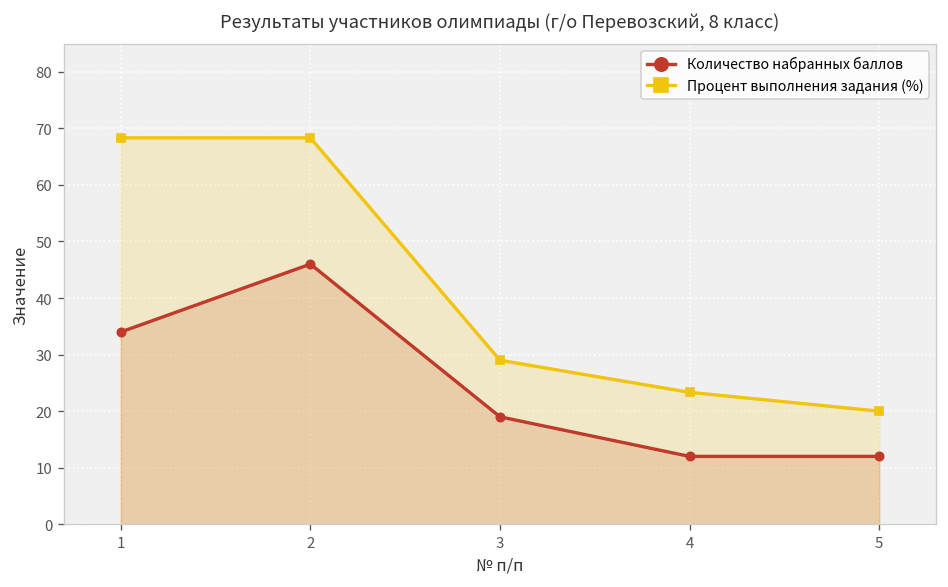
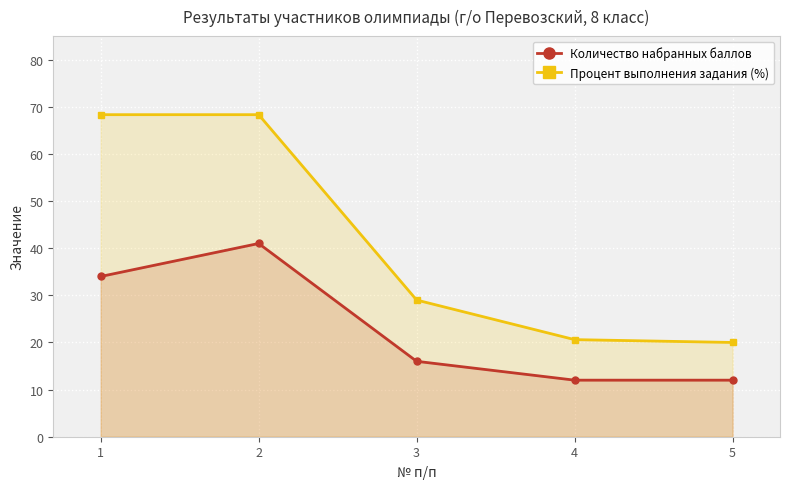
Количество набранных баллов, 2: 46 -> 41
Количество набранных баллов, 3: 19 -> 16
Процент выполнения задания (%), 4: 23 -> 21
